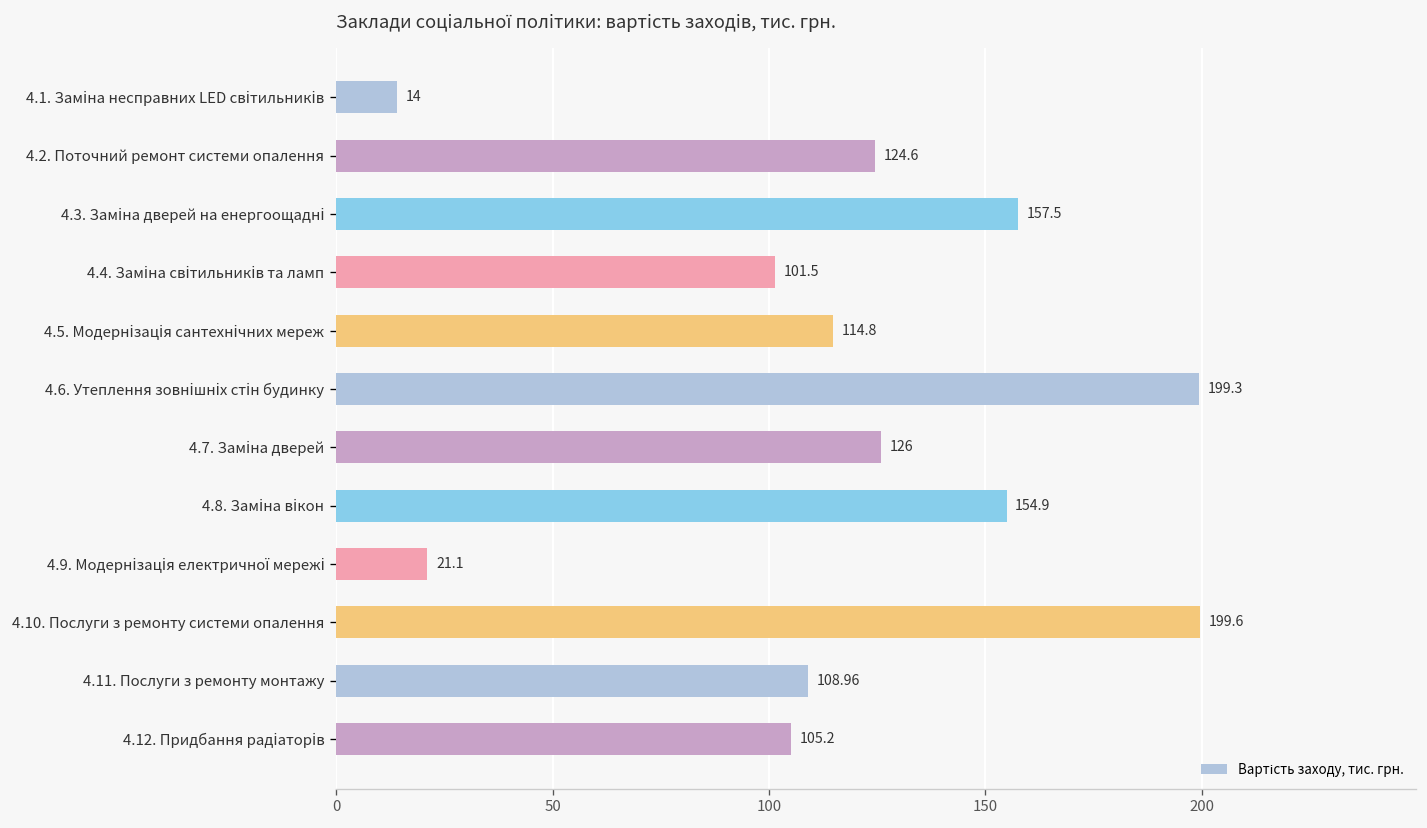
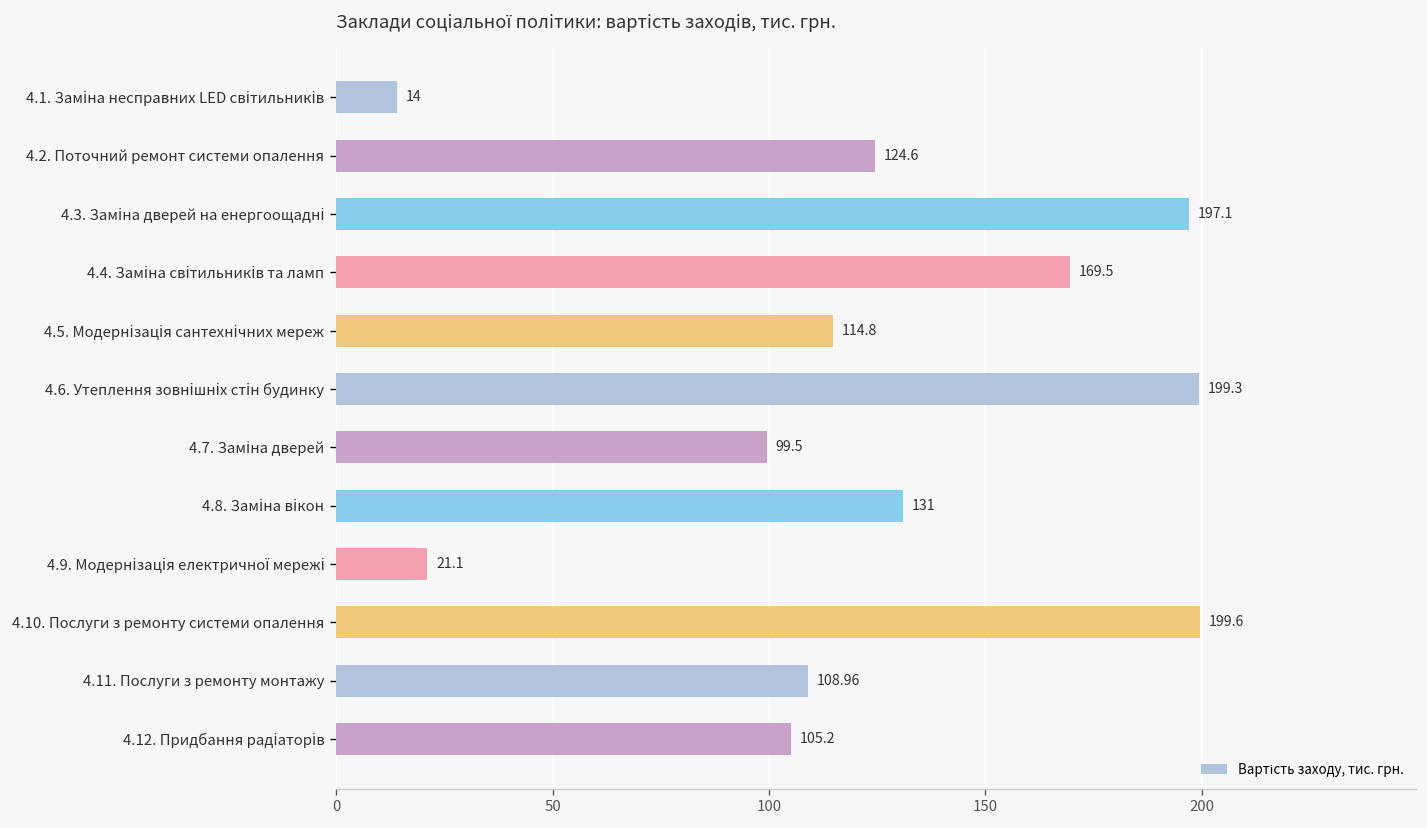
4.3. Заміна дверей на енергоощадні: 157.5 -> 197.1
4.4. Заміна світильників та ламп: 101.5 -> 169.5
4.7. Заміна дверей: 126 -> 99.5
4.8. Заміна вікон: 154.9 -> 131
